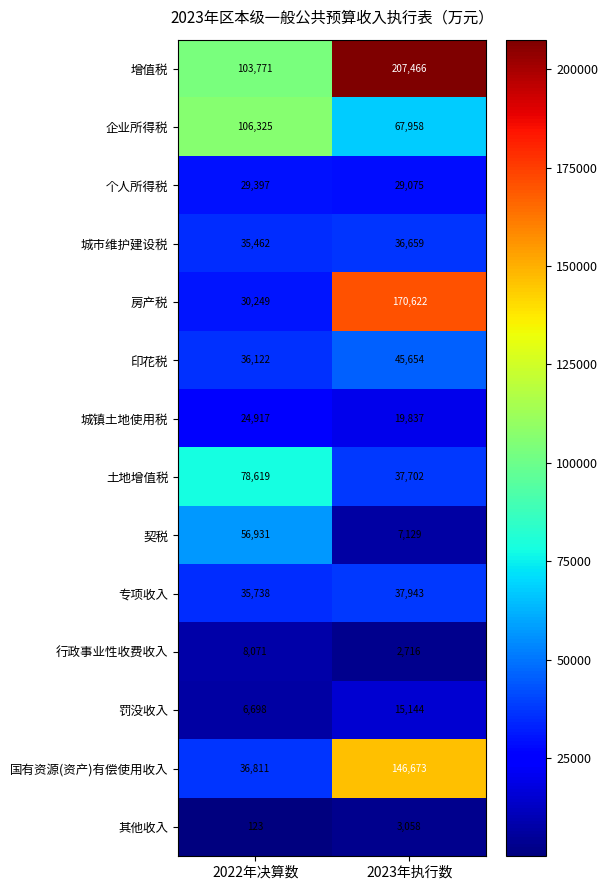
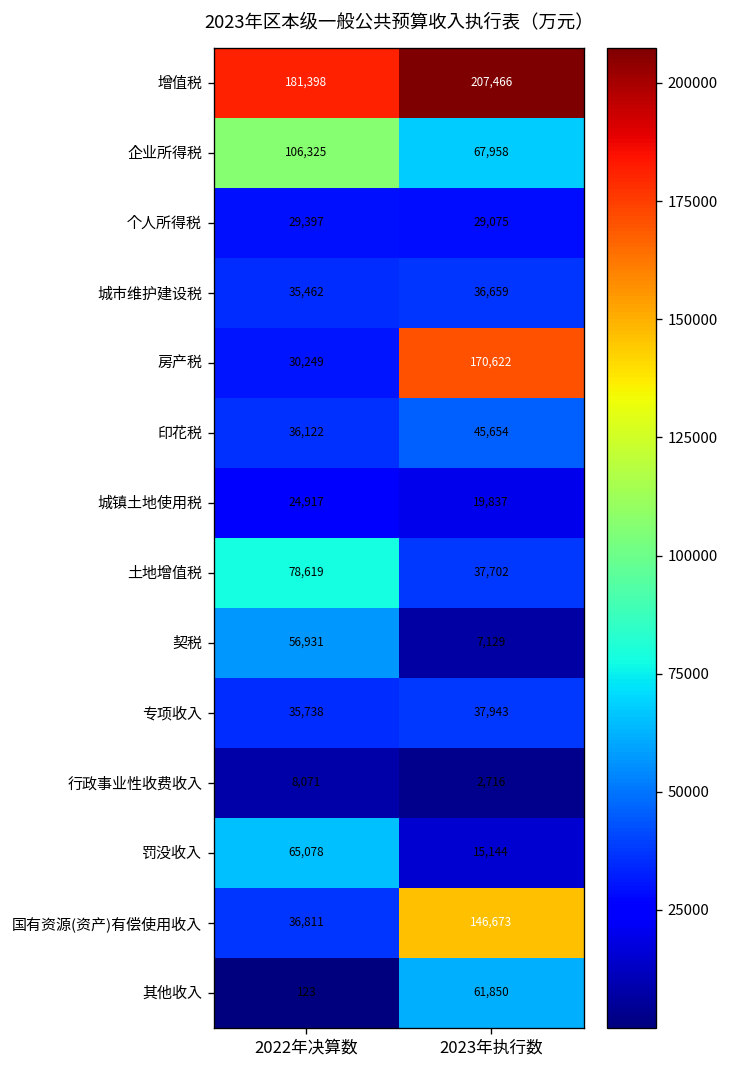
增值税, 2022年决算数: 103,771 -> 181,398
罚没收入, 2022年决算数: 6,698 -> 65,078
其他收入, 2023年执行数: 3,058 -> 61,850
